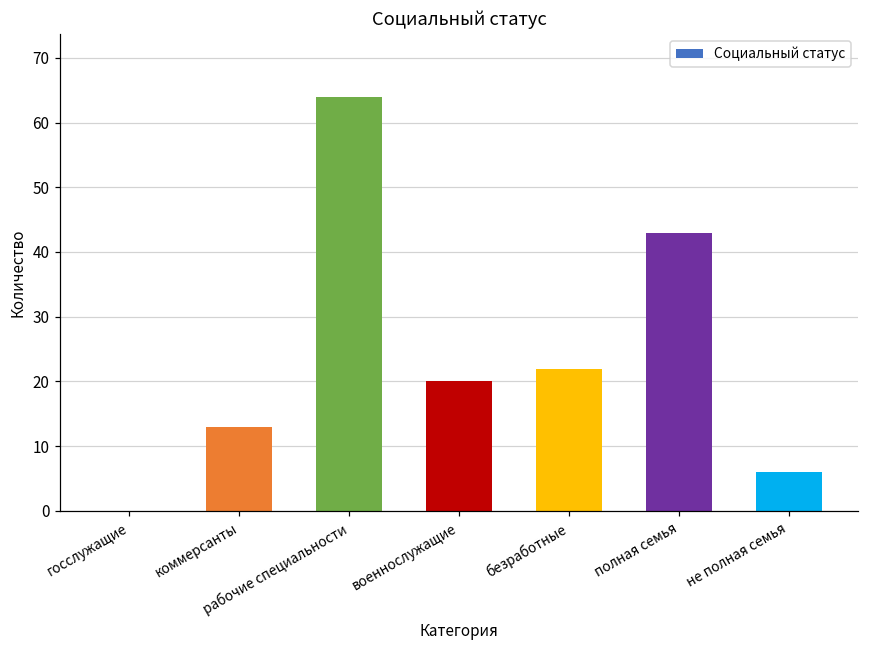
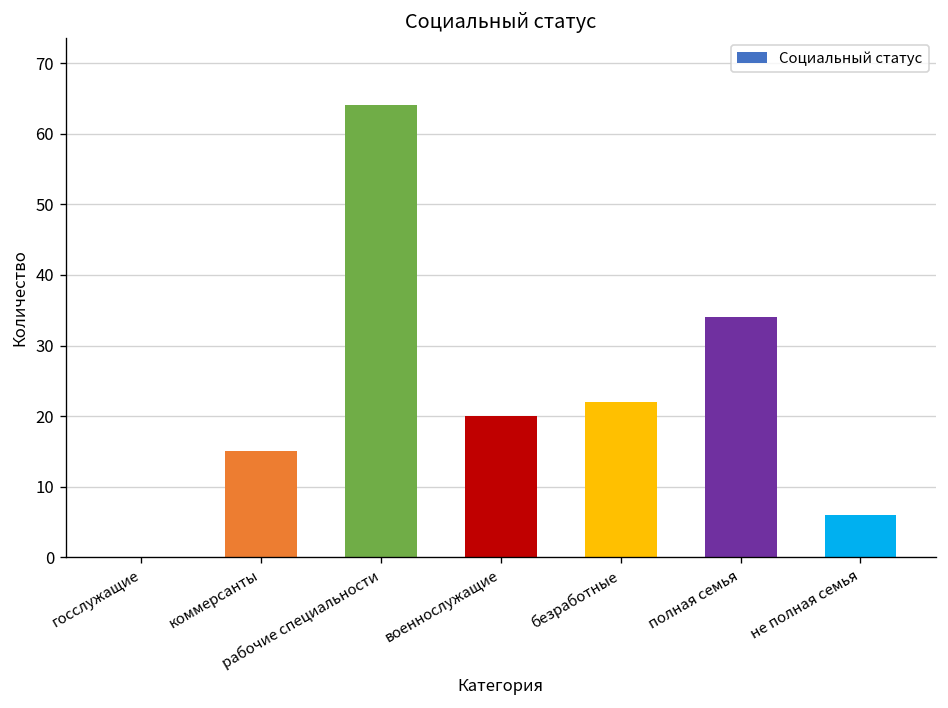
коммерсанты: 13 -> 15
полная семья: 43 -> 34
